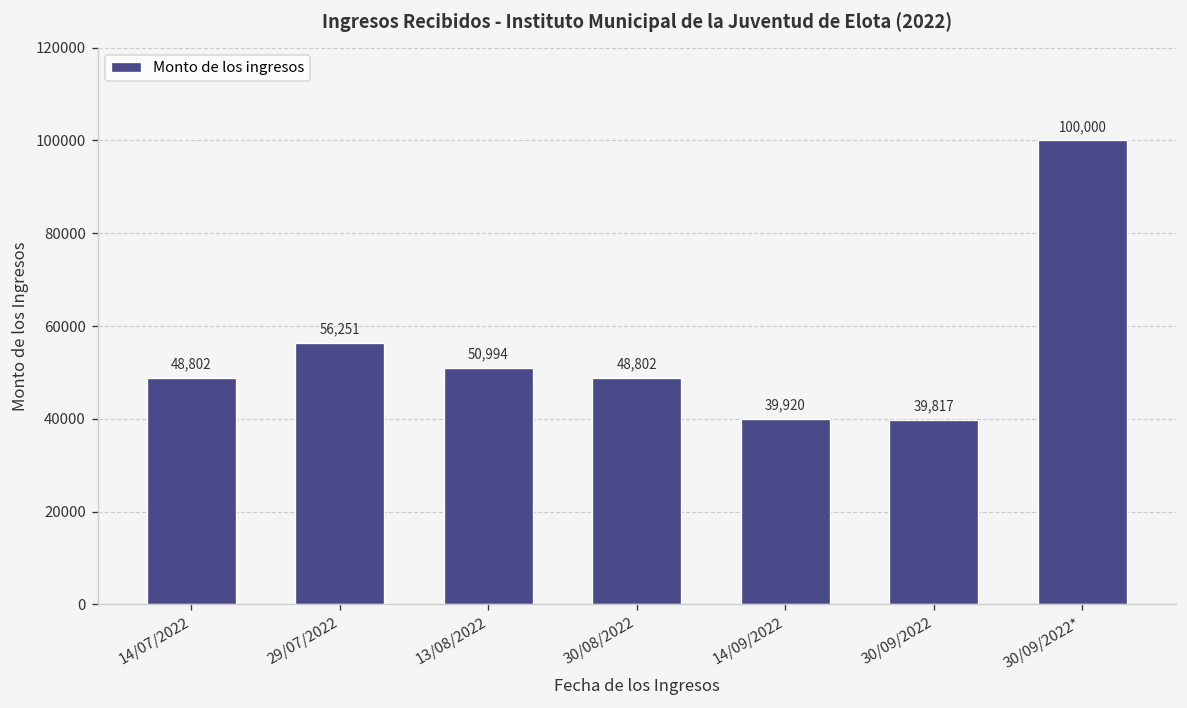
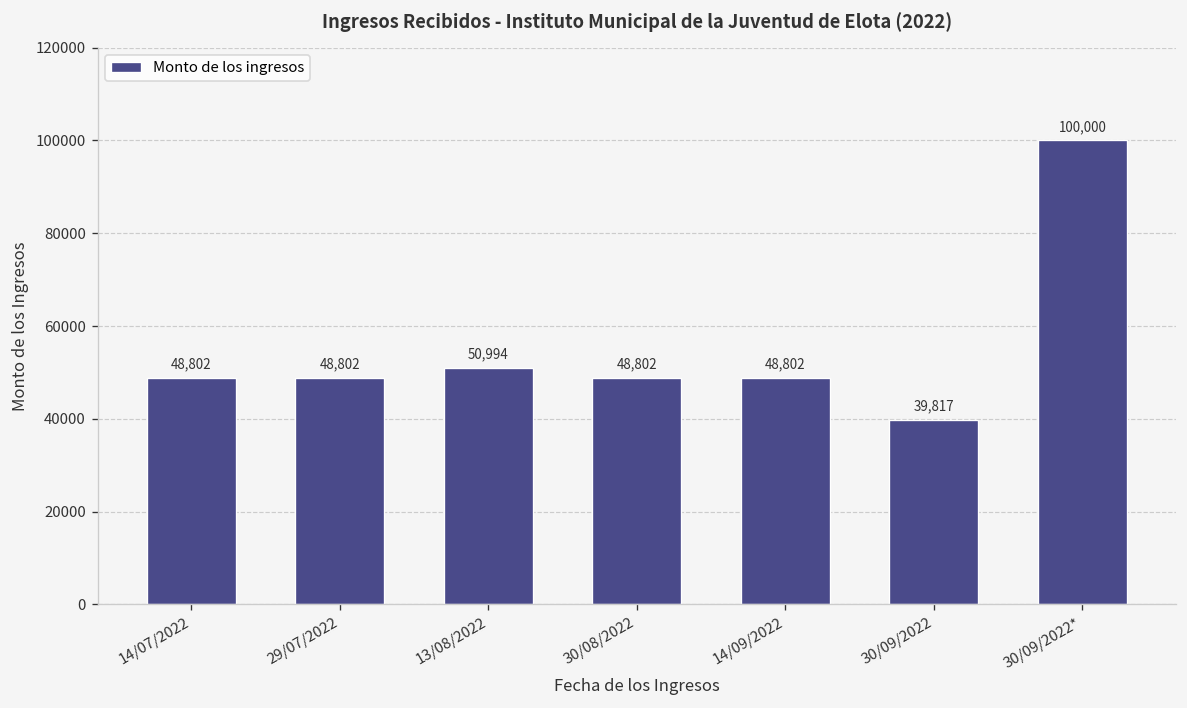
29/07/2022: 56,251 -> 48,802
14/09/2022: 39,920 -> 48,802
